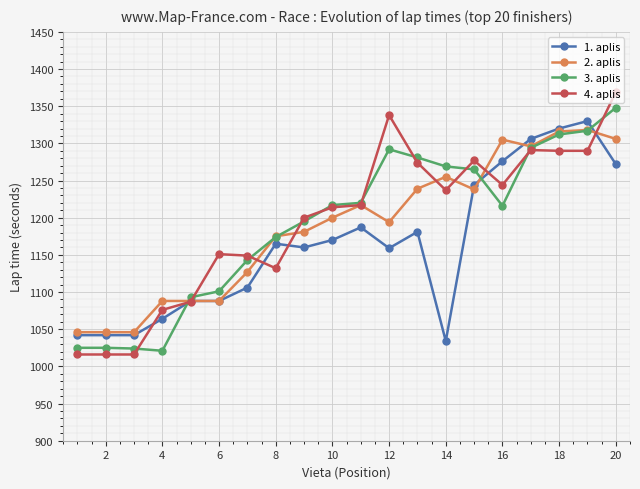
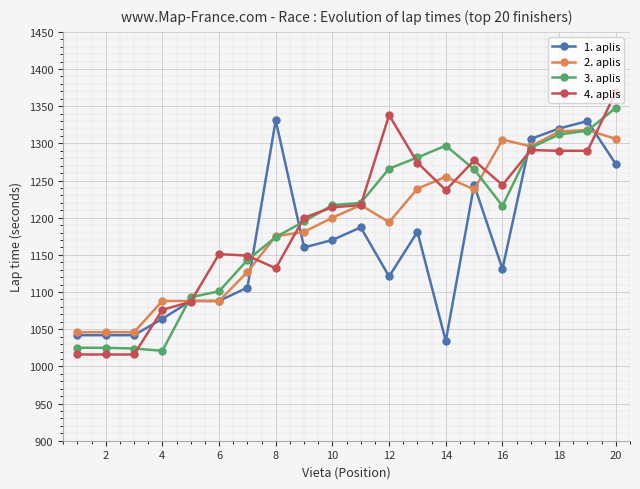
1. aplis, 8: 1170 -> 1330
1. aplis, 12: 1160 -> 1120
3. aplis, 12: 1290 -> 1270
3. aplis, 14: 1270 -> 1300
1. aplis, 16: 1280 -> 1130
